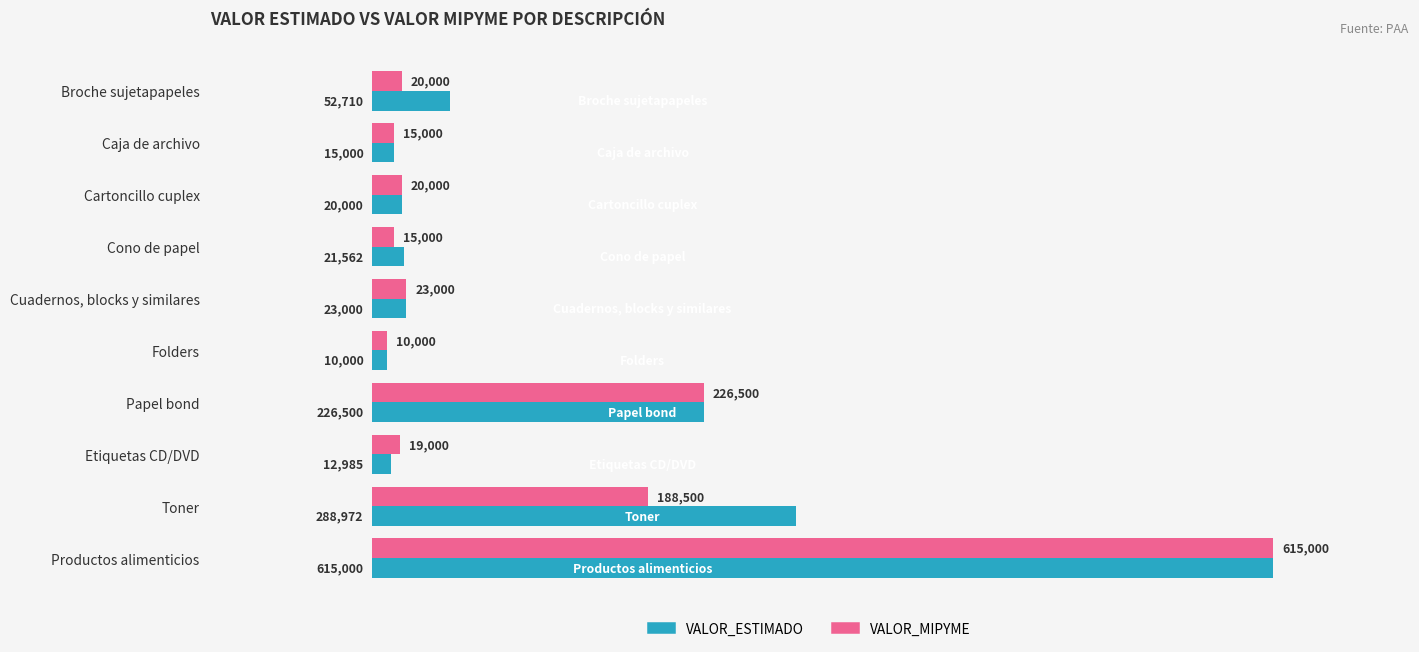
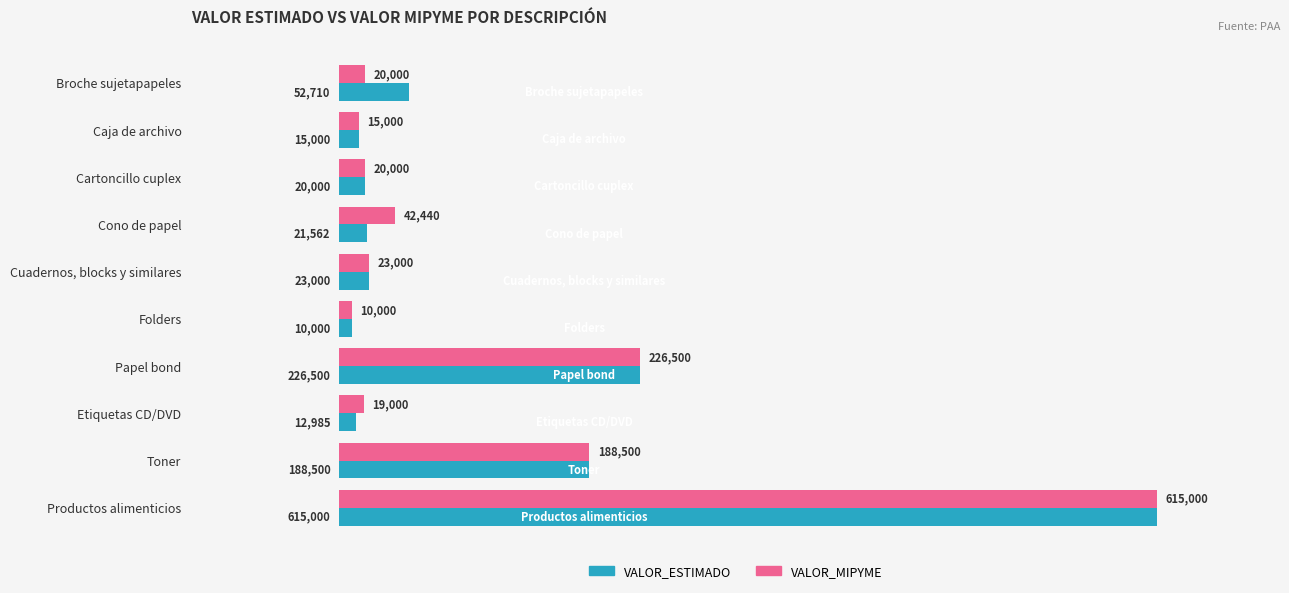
VALOR_MIPYME, Cono de papel: 15,000 -> 42,440
VALOR_ESTIMADO, Toner: 288,972 -> 188,500
